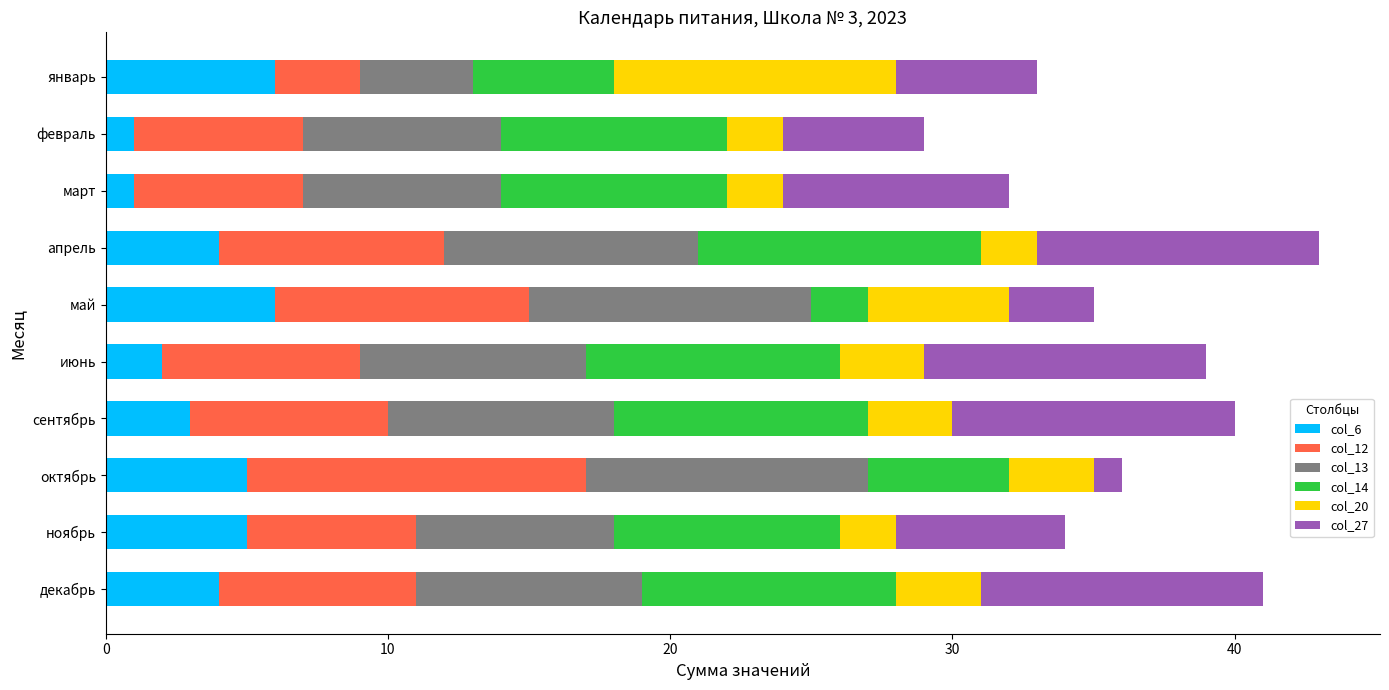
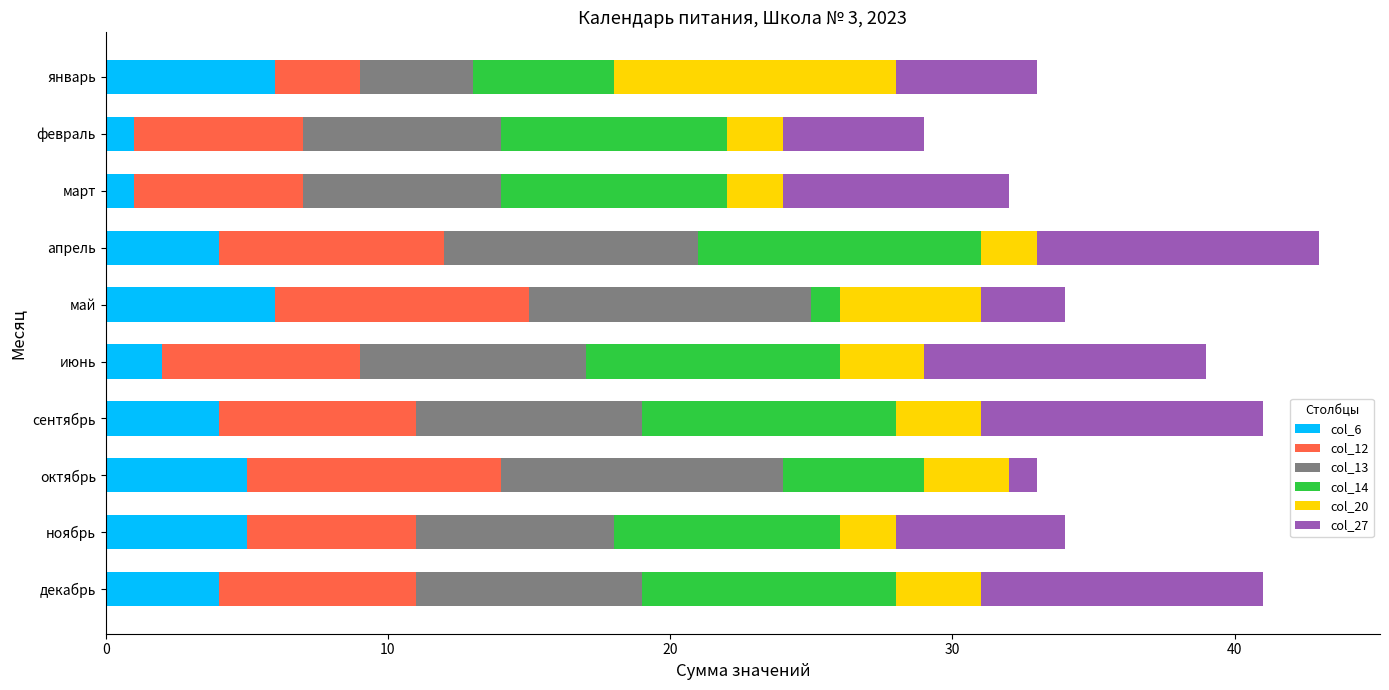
col_14, май: 2 -> 1
col_6, сентябрь: 3 -> 4
col_12, октябрь: 12 -> 9
